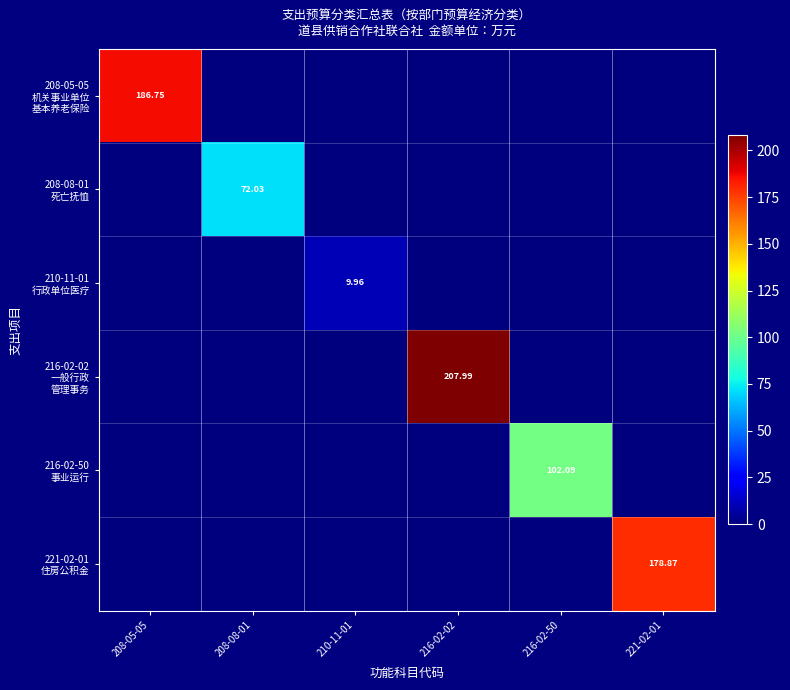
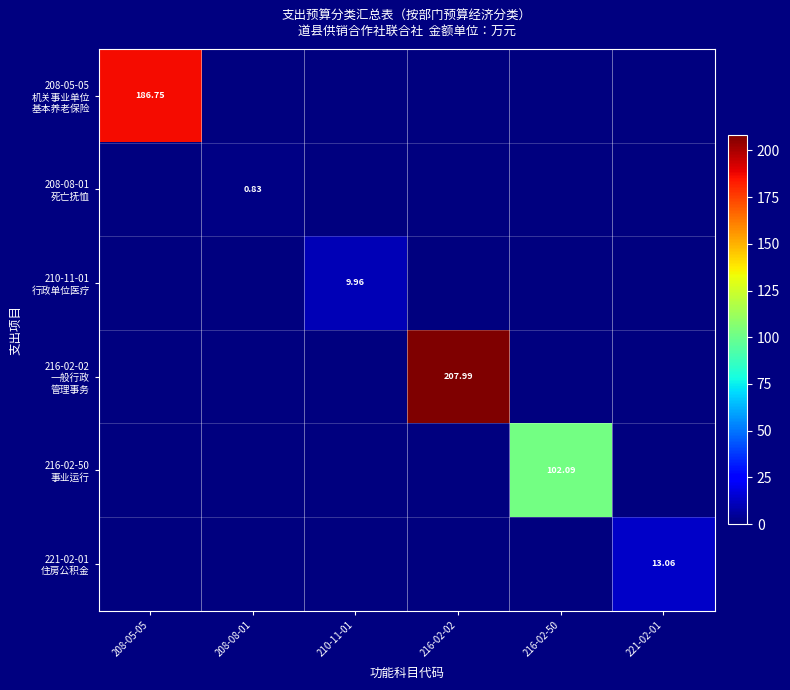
208-08-01 死亡抚恤, 208-08-01: 72.03 -> 0.83
221-02-01 住房公积金, 221-02-01: 178.87 -> 13.06
